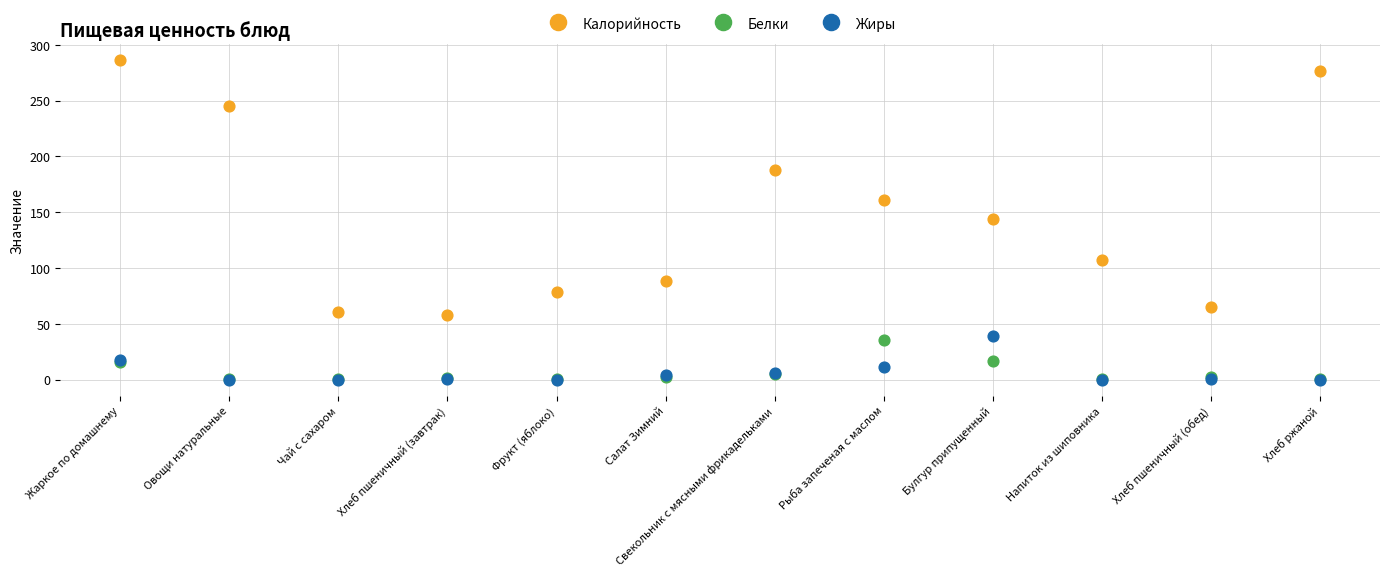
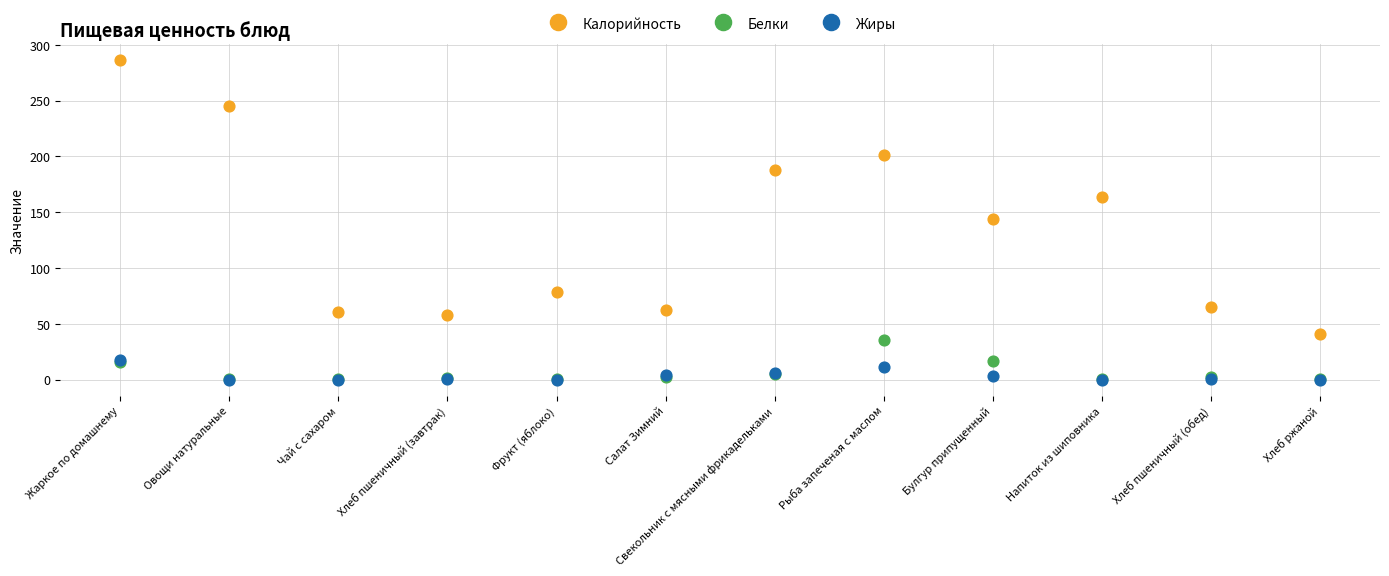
Калорийность, Салат Зимний: 88 -> 62
Калорийность, Рыба запеченая с маслом: 161 -> 201
Жиры, Булгур припущенный: 39 -> 3
Калорийность, Напиток из шиповника: 107 -> 164
Калорийность, Хлеб ржаной: 277 -> 41
